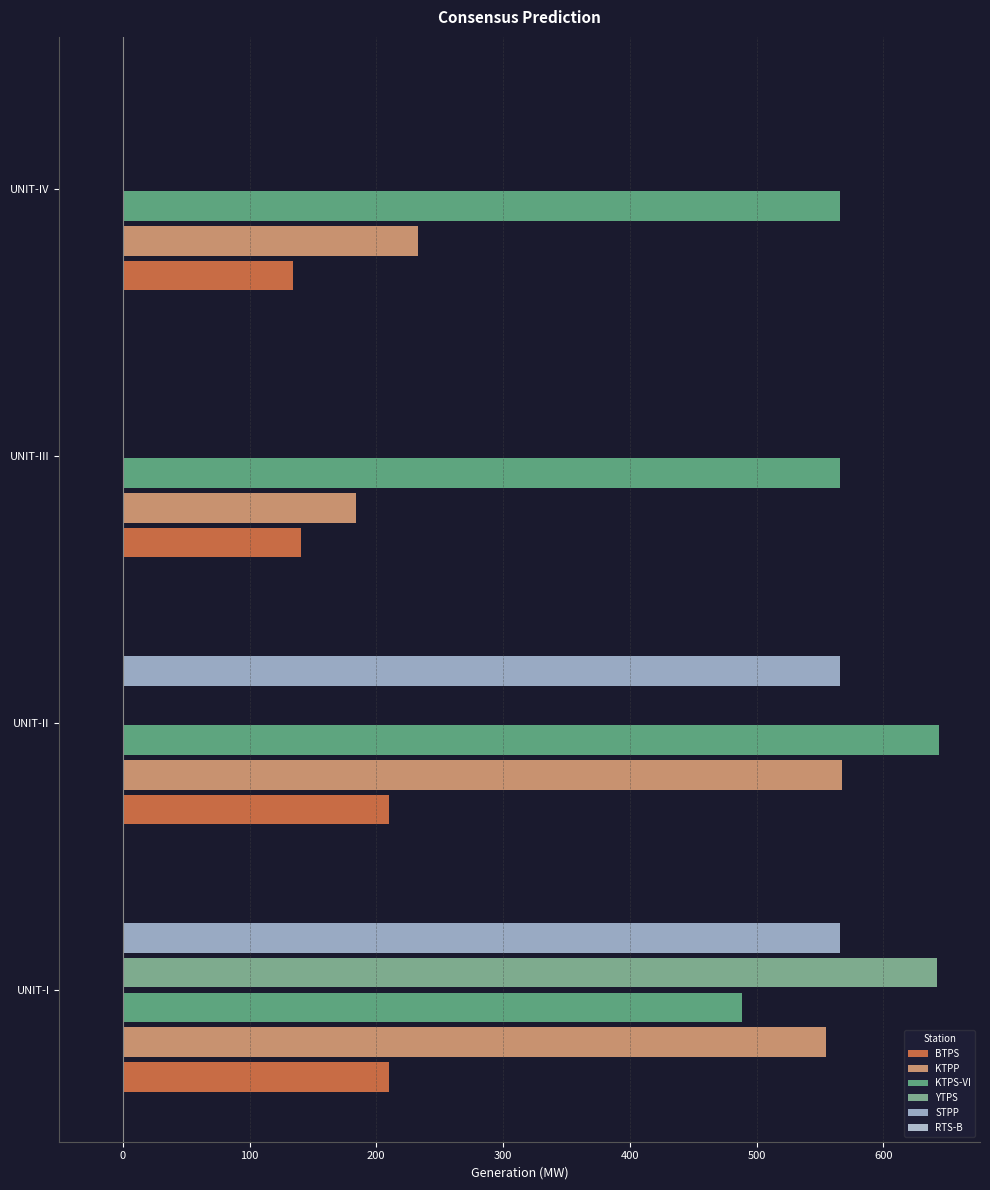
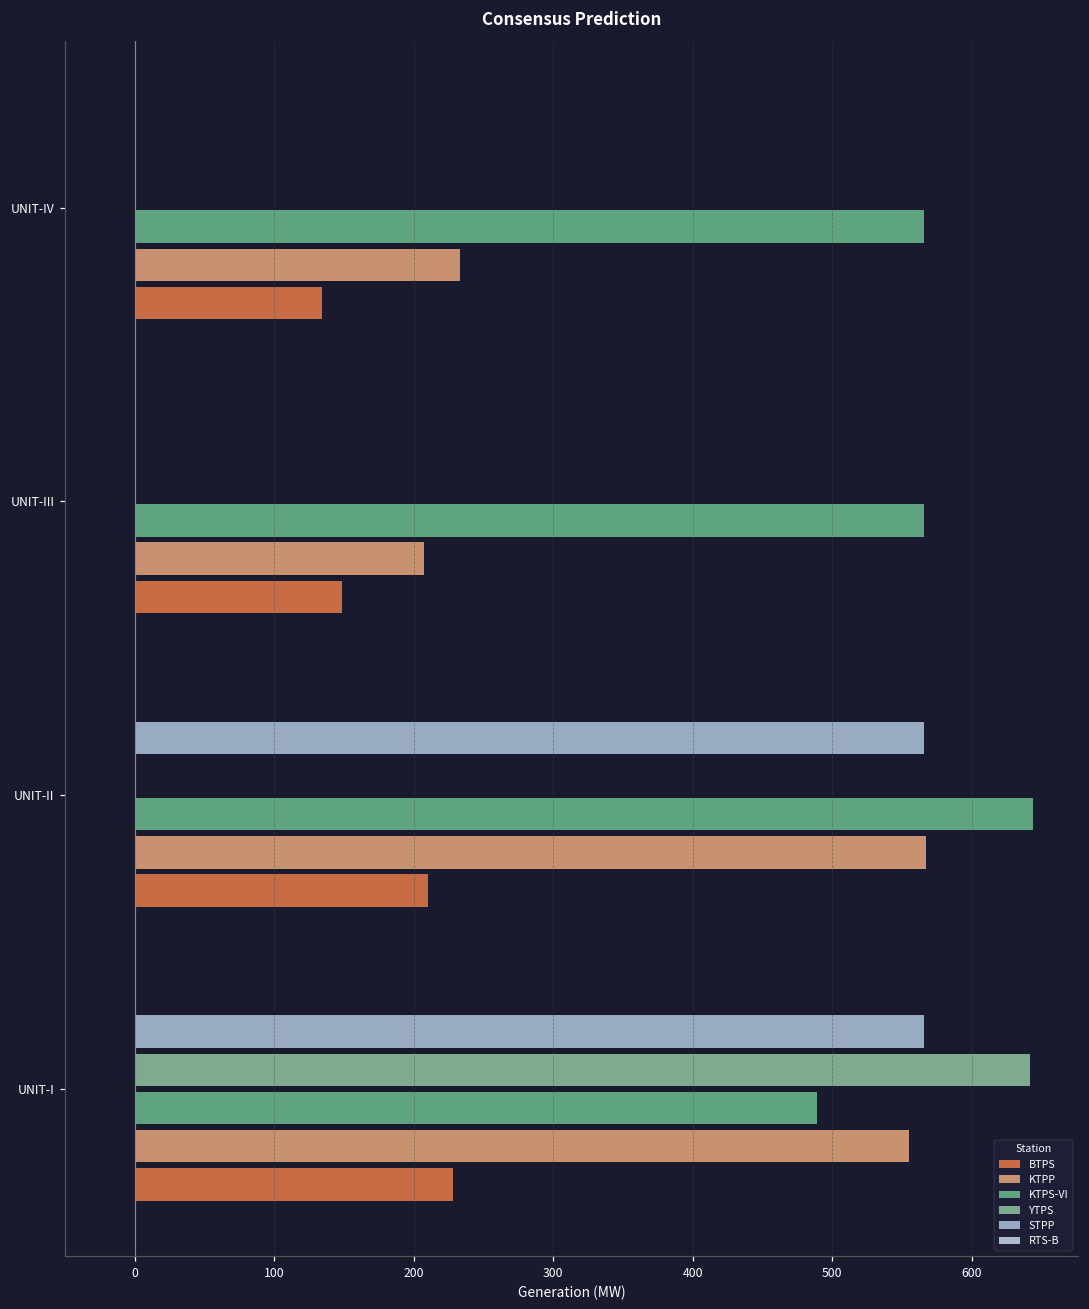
KTPP, UNIT-III: 184 -> 207
BTPS, UNIT-III: 141 -> 148
BTPS, UNIT-I: 210 -> 228
